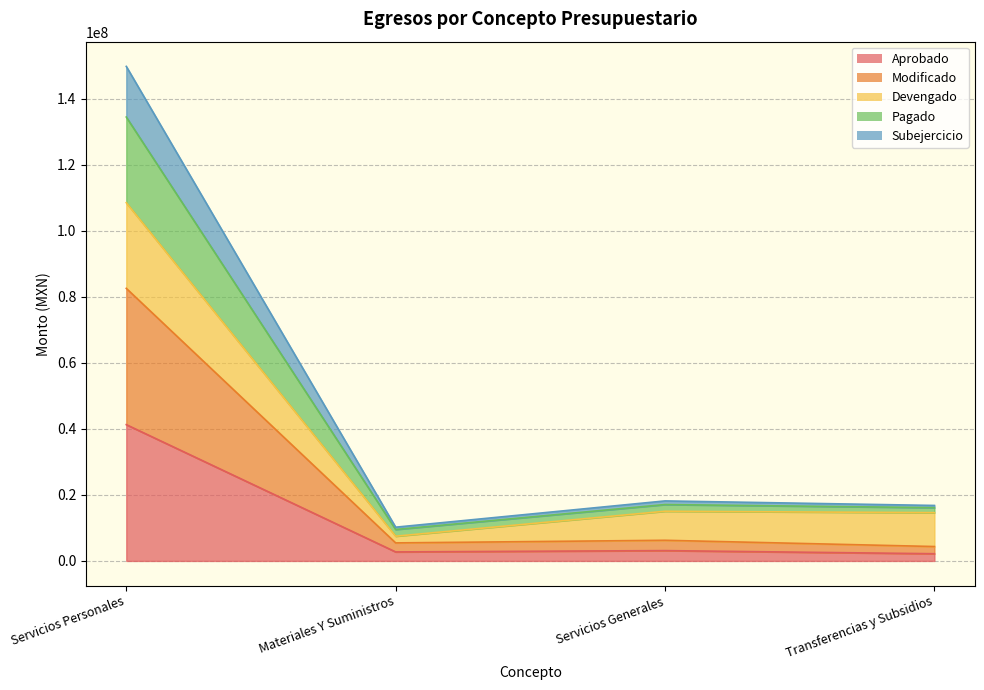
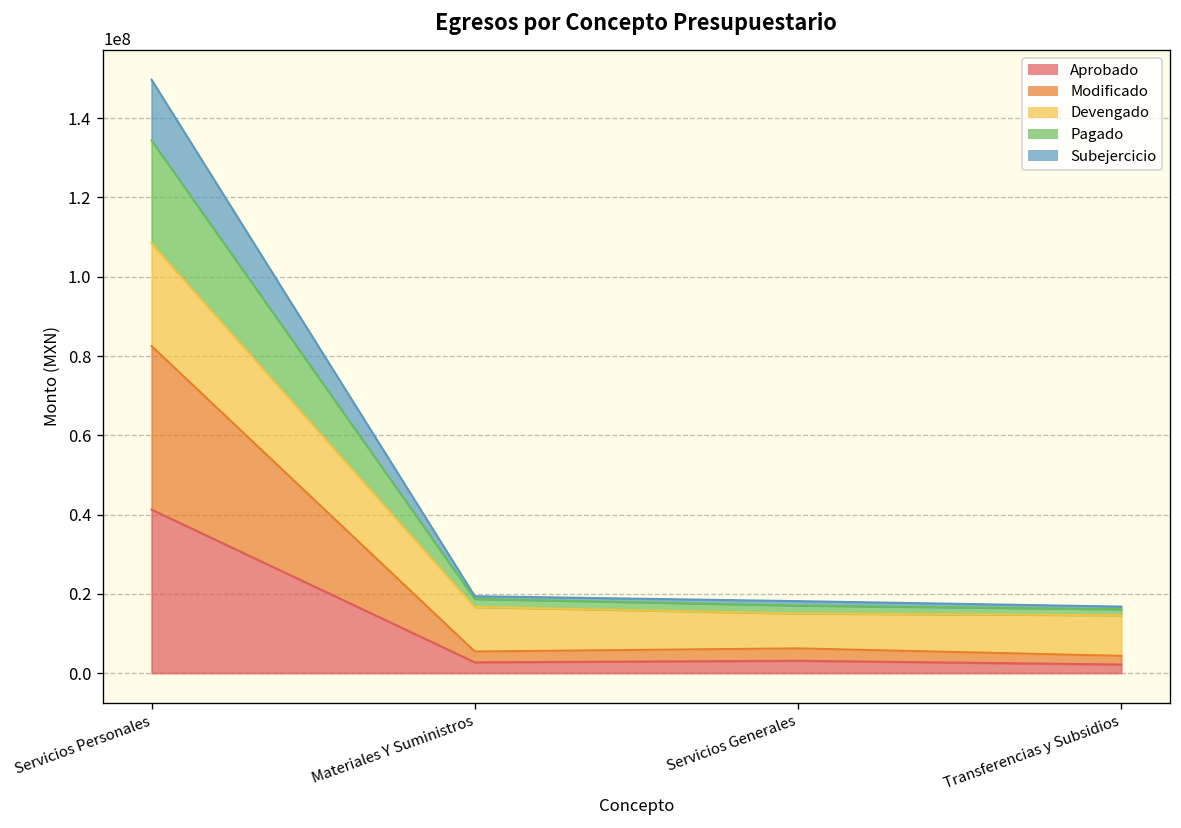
Devengado, Materiales Y Suministros: 2000000 -> 11000000
